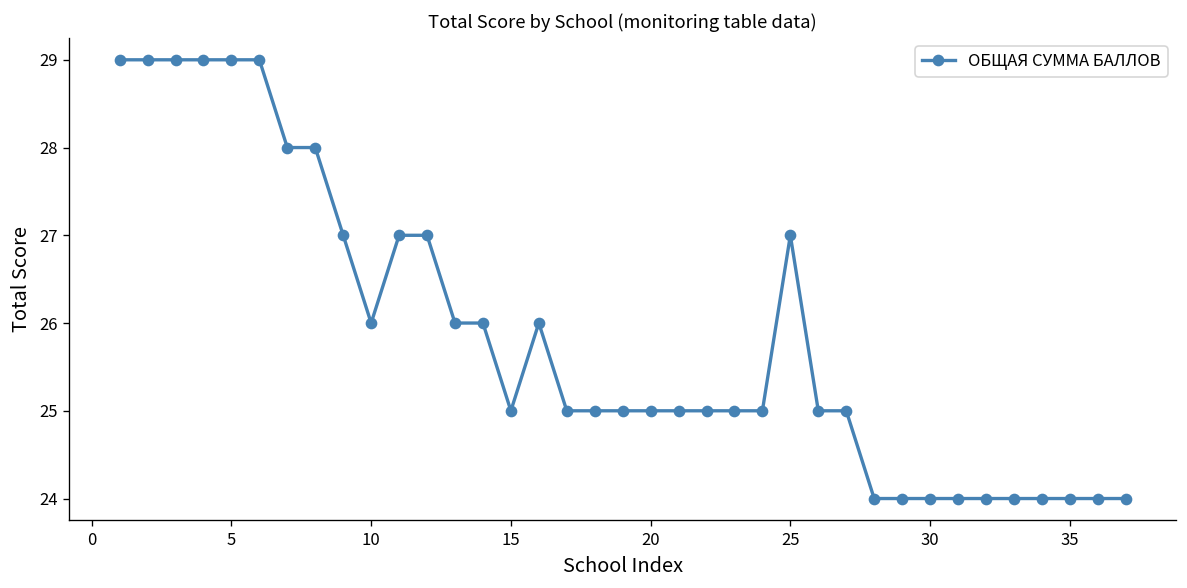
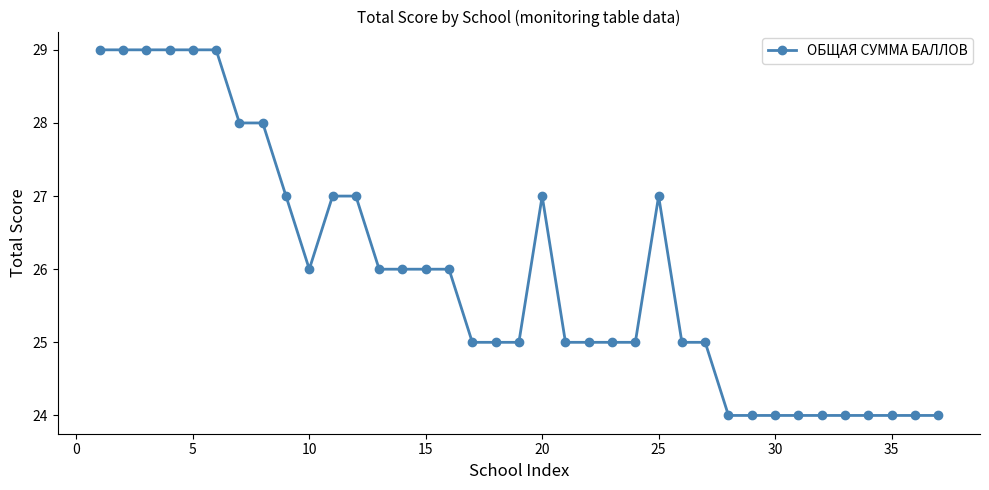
15: 25 -> 26
20: 25 -> 27
